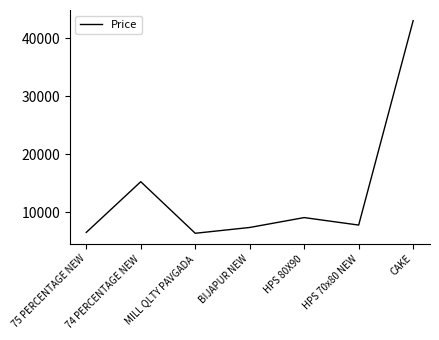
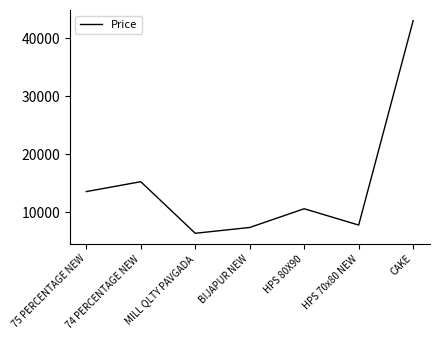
75 PERCENTAGE NEW: 7000 -> 14000
HPS 80X90: 9000 -> 11000
